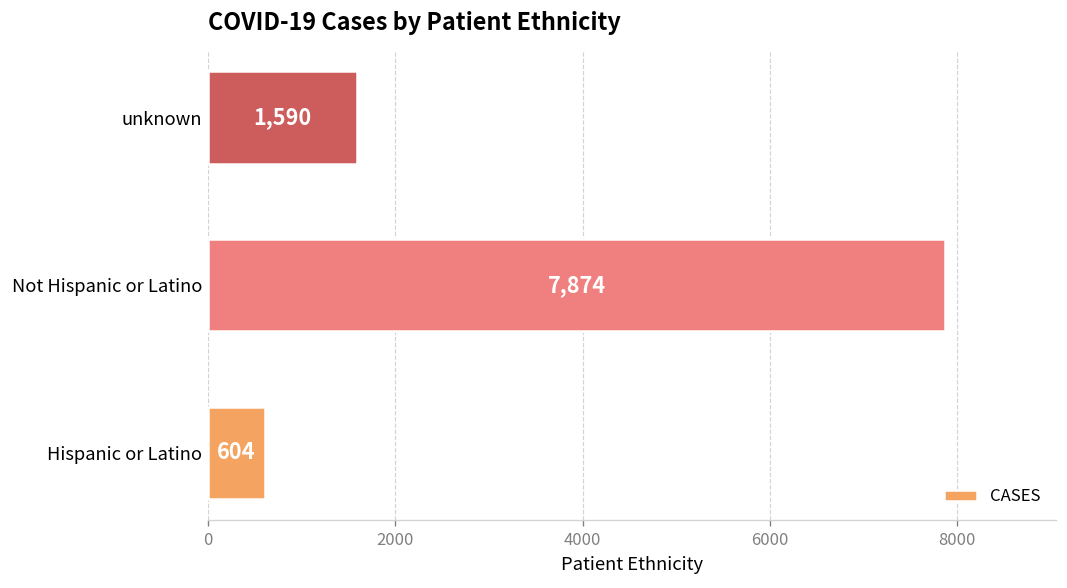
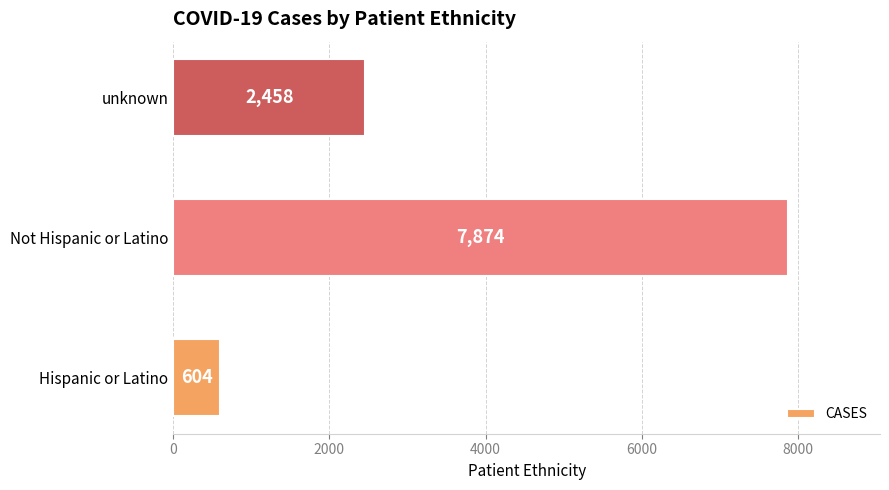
unknown: 1,590 -> 2,458
